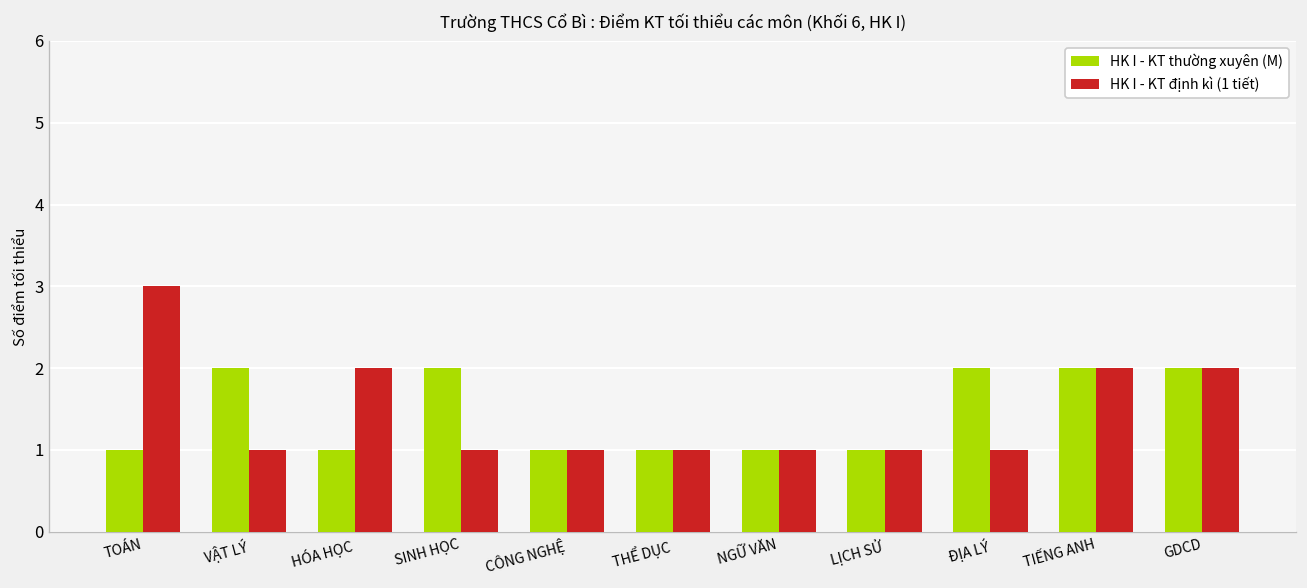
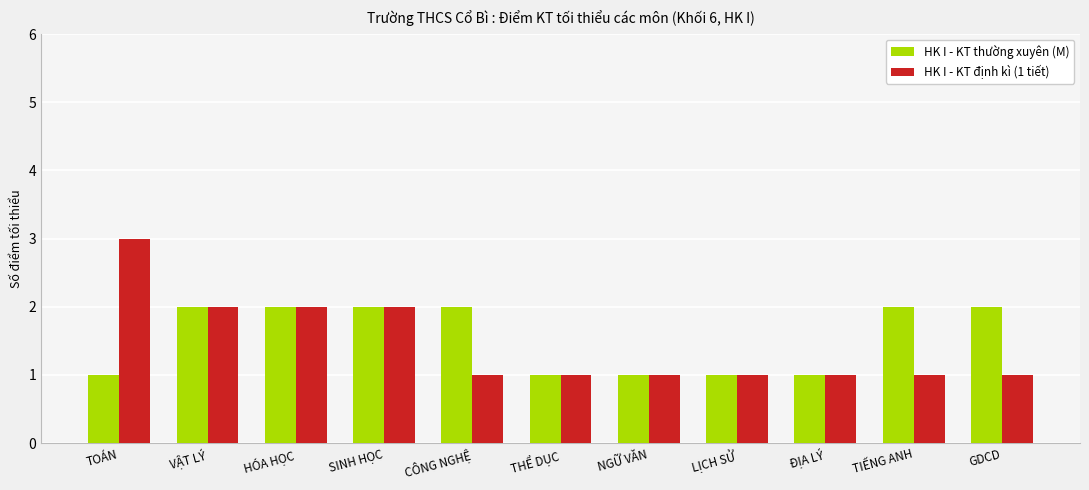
HK I - KT định kì (1 tiết), VẬT LÝ: 1 -> 2
HK I - KT thường xuyên (M), HÓA HỌC: 1 -> 2
HK I - KT định kì (1 tiết), SINH HỌC: 1 -> 2
HK I - KT thường xuyên (M), CÔNG NGHỆ: 1 -> 2
HK I - KT thường xuyên (M), ĐỊA LÝ: 2 -> 1
HK I - KT định kì (1 tiết), TIẾNG ANH: 2 -> 1
HK I - KT định kì (1 tiết), GDCD: 2 -> 1
